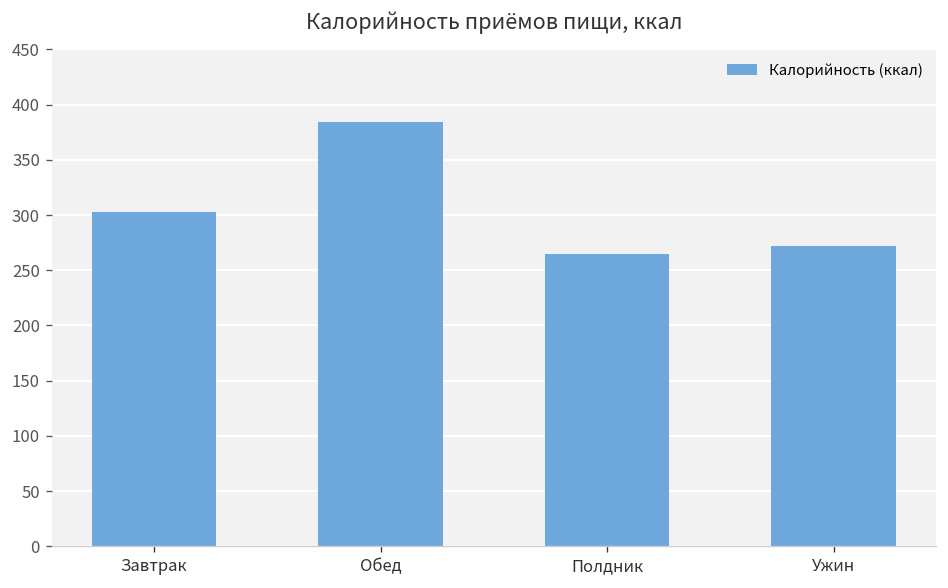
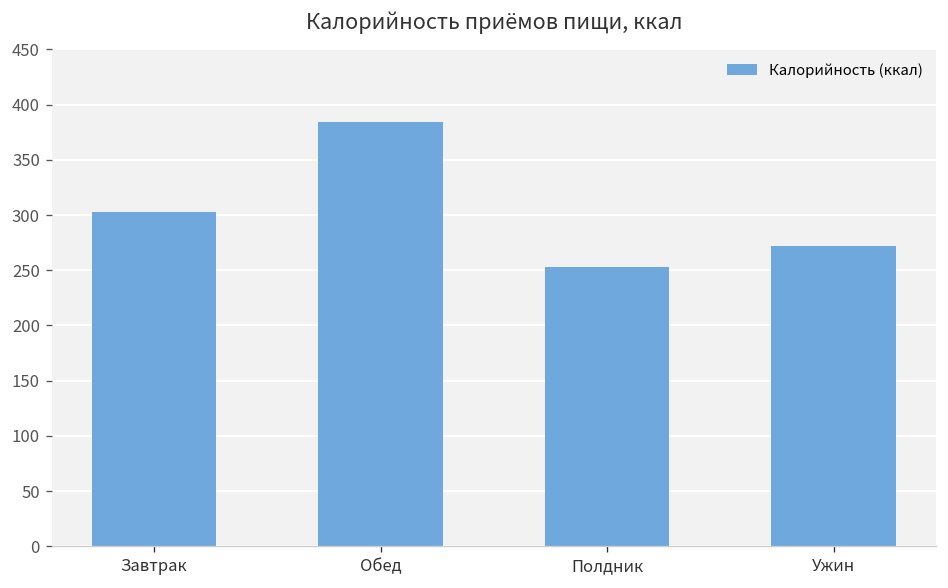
Полдник: 270 -> 250
